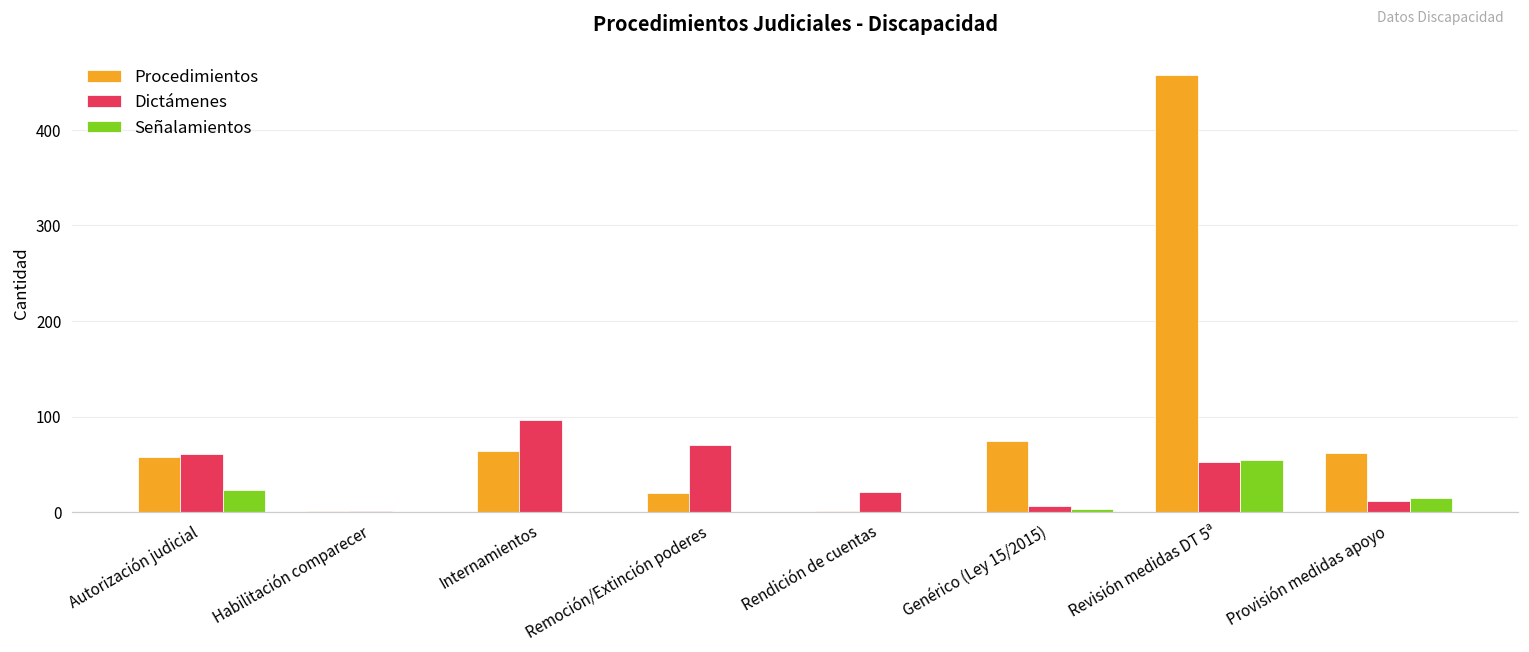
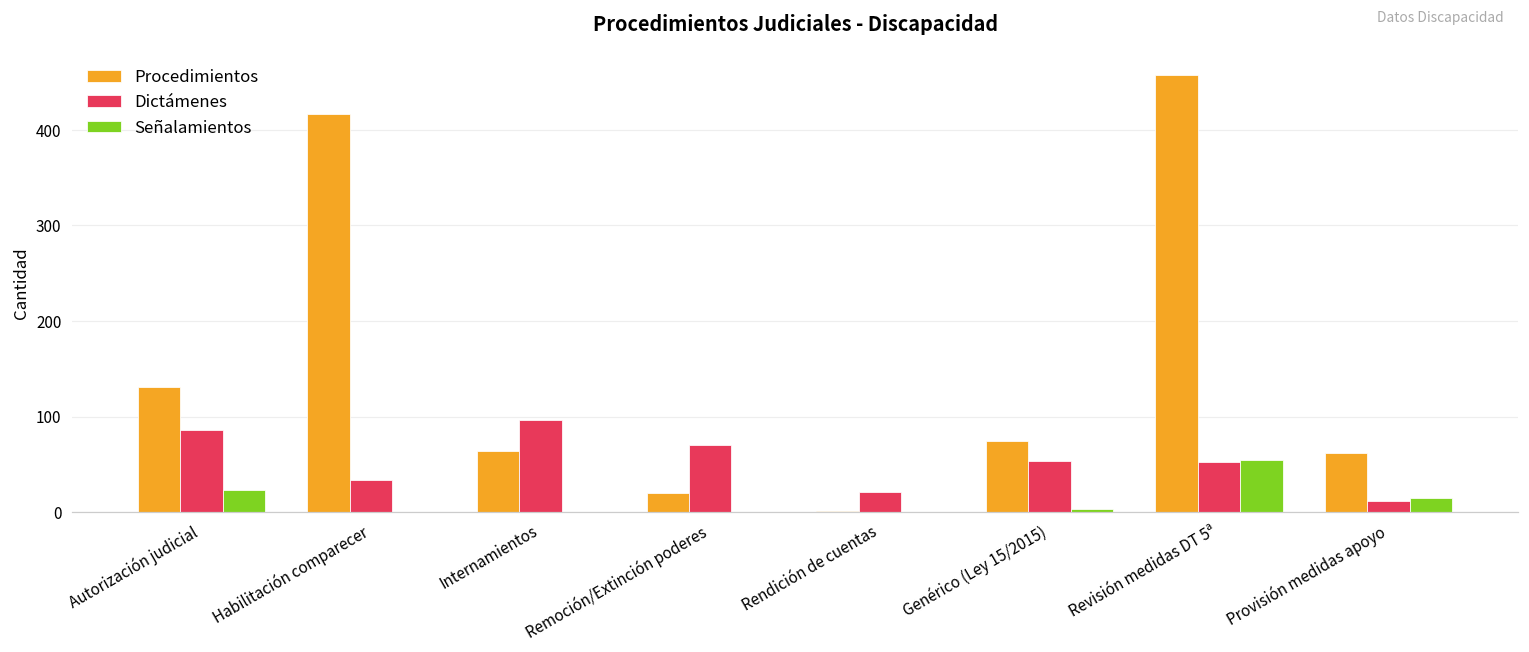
Procedimientos, Autorización judicial: 60 -> 130
Dictámenes, Autorización judicial: 60 -> 90
Procedimientos, Habilitación comparecer: 0 -> 420
Dictámenes, Habilitación comparecer: 0 -> 30
Dictámenes, Genérico (Ley 15/2015): 10 -> 50
